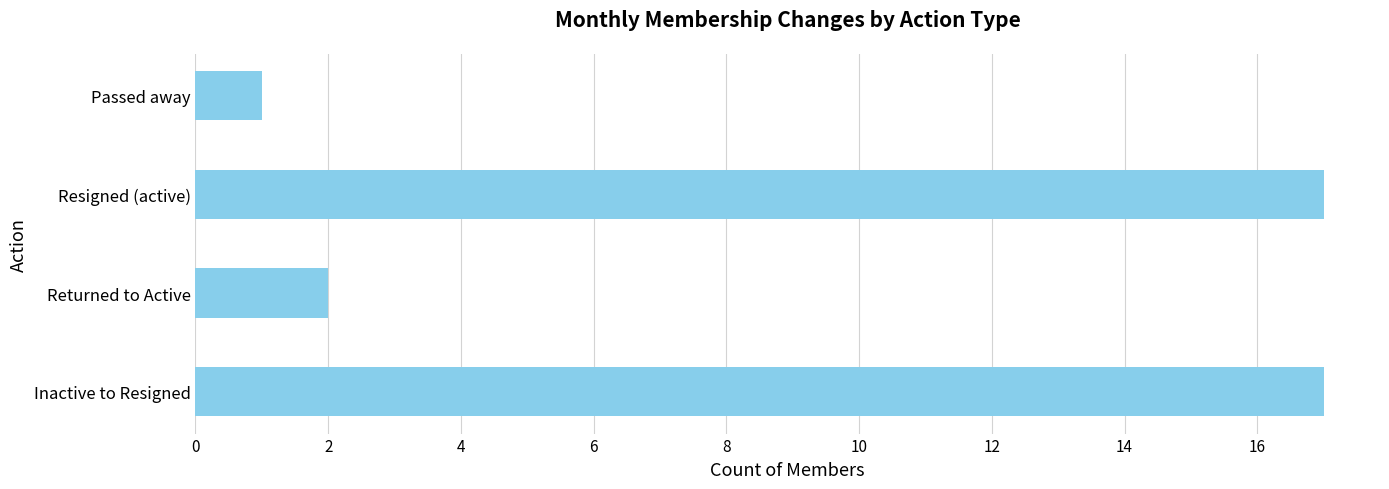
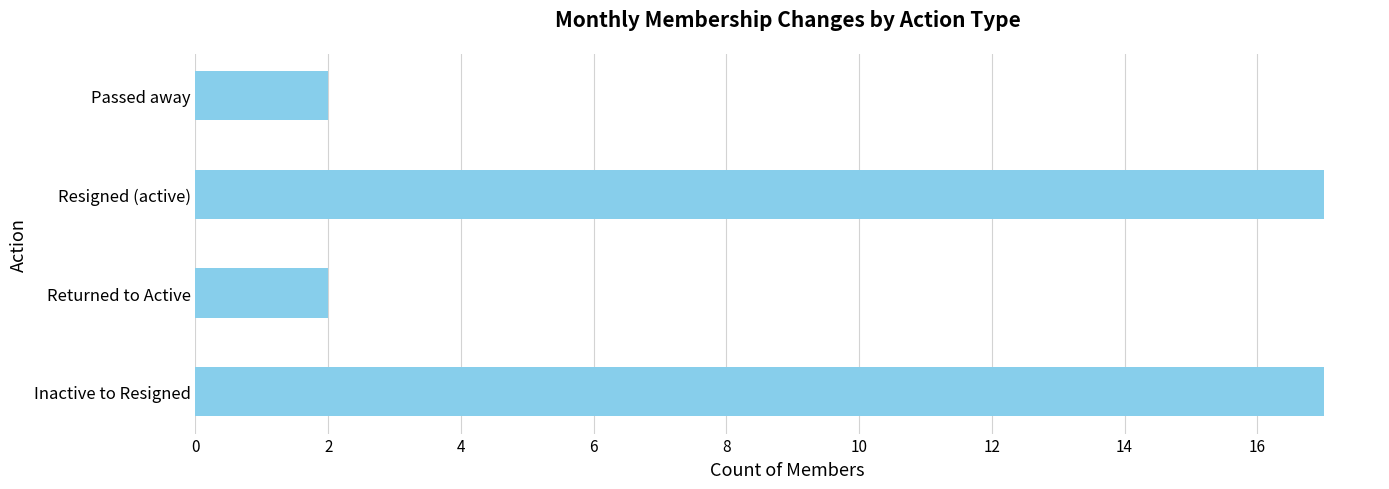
Passed away: 1 -> 2
